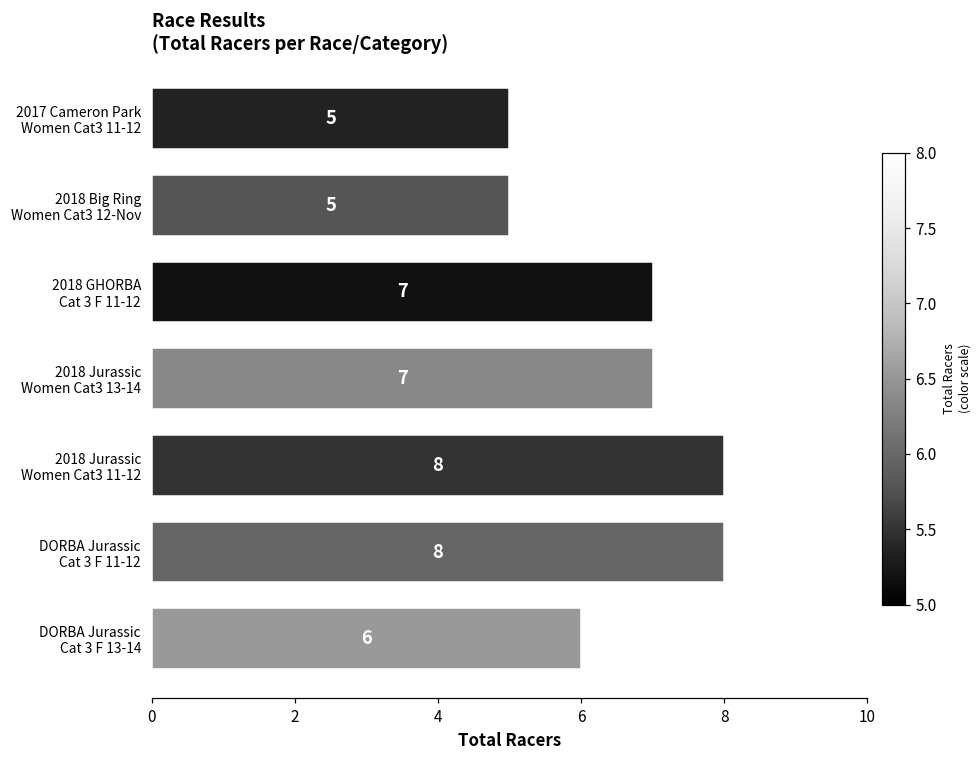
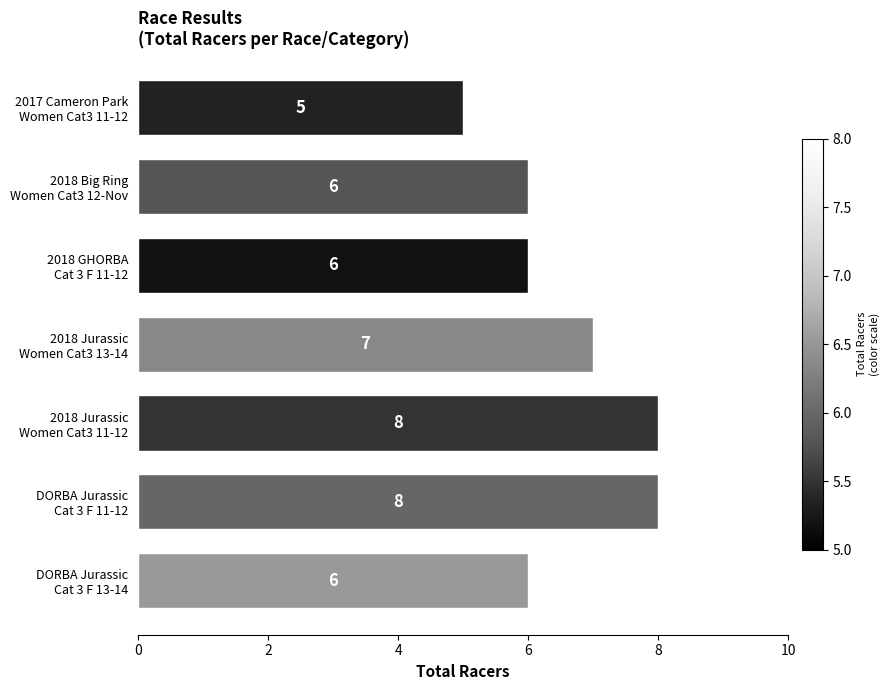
2018 Big Ring Women Cat3 12-Nov: 5 -> 6
2018 GHORBA Cat 3 F 11-12: 7 -> 6
